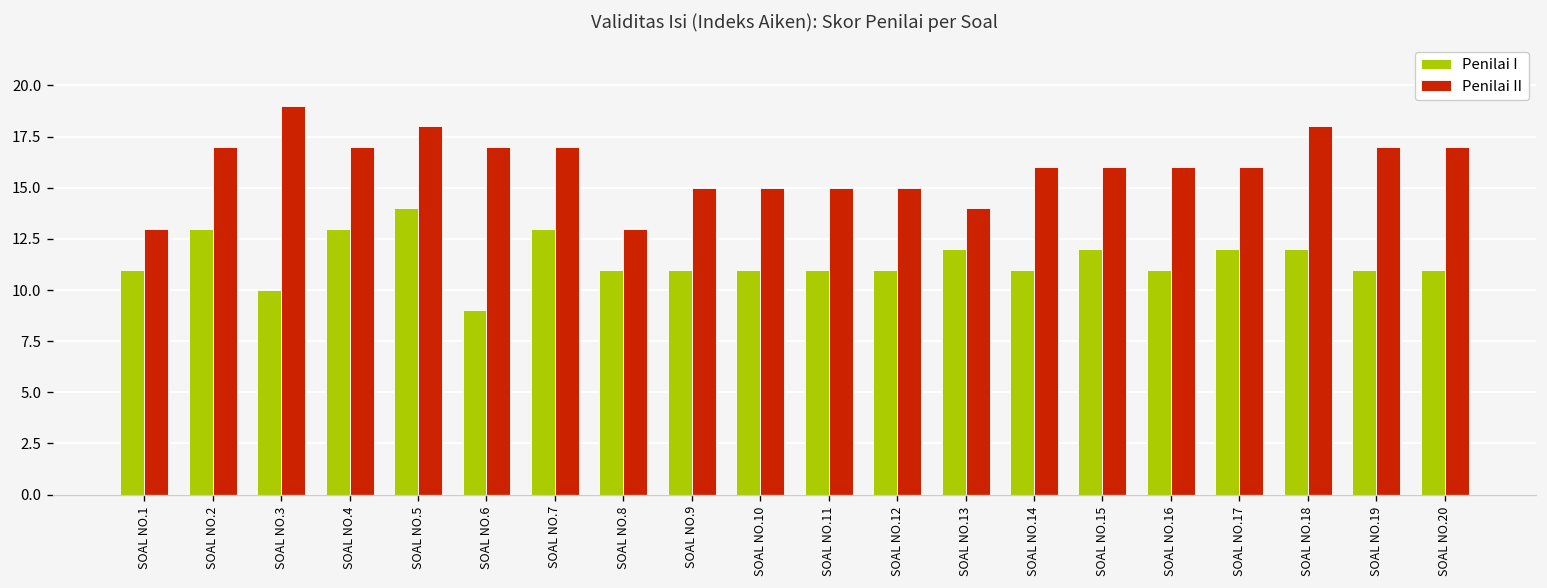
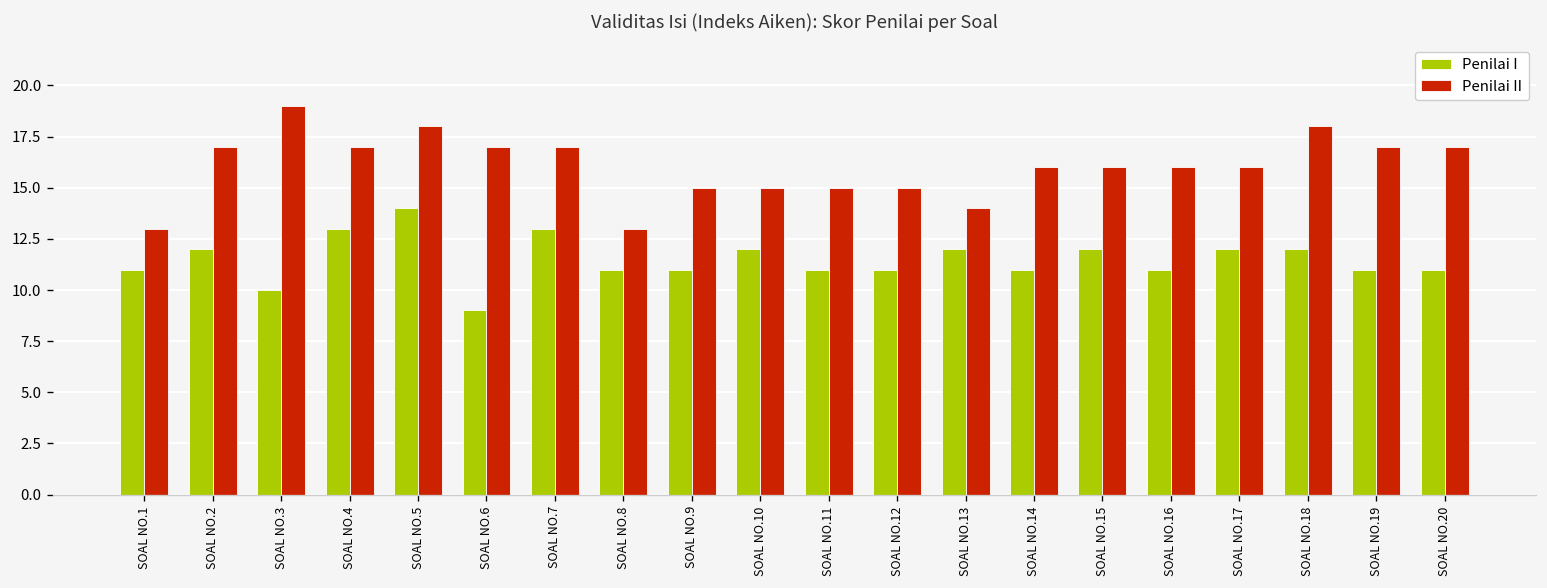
Penilai I, SOAL NO.2: 13 -> 12
Penilai I, SOAL NO.10: 11 -> 12
